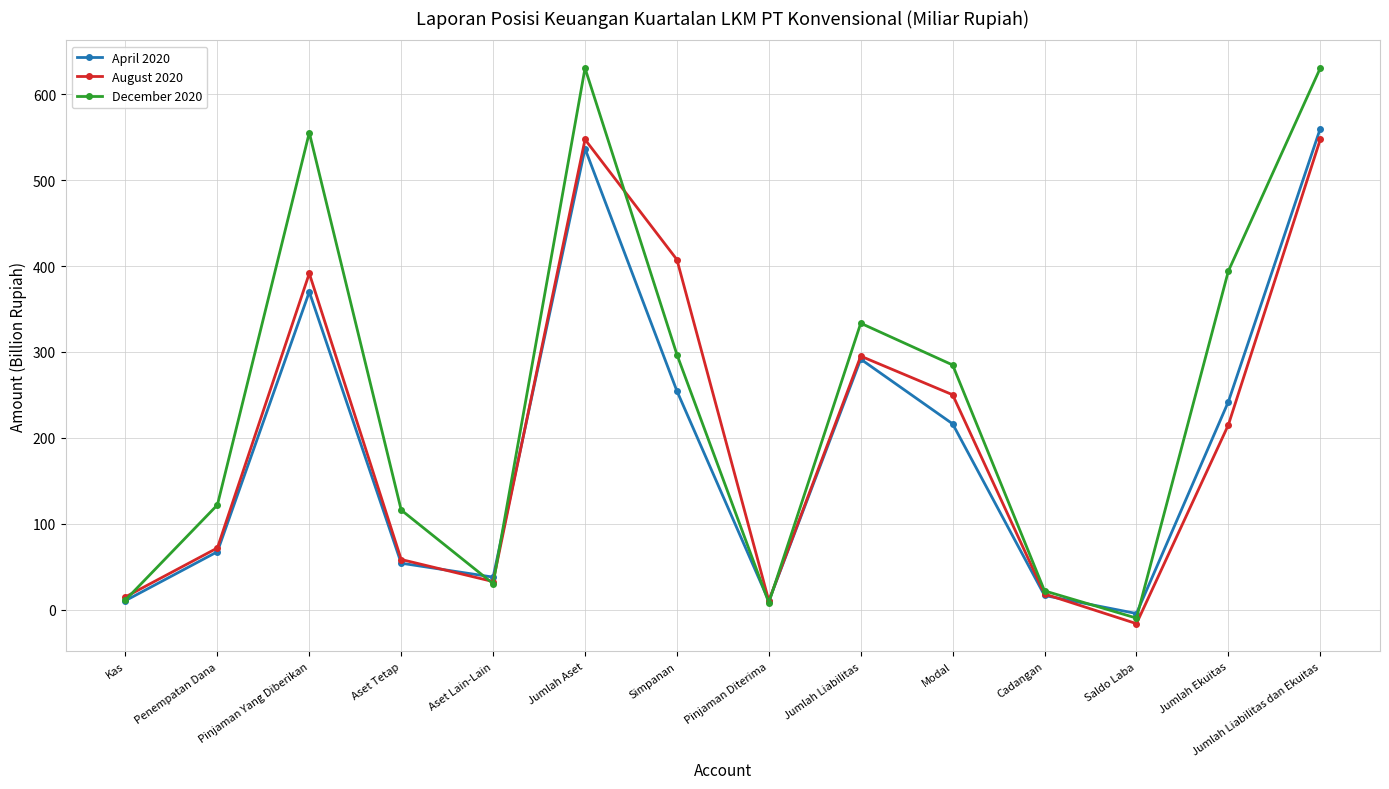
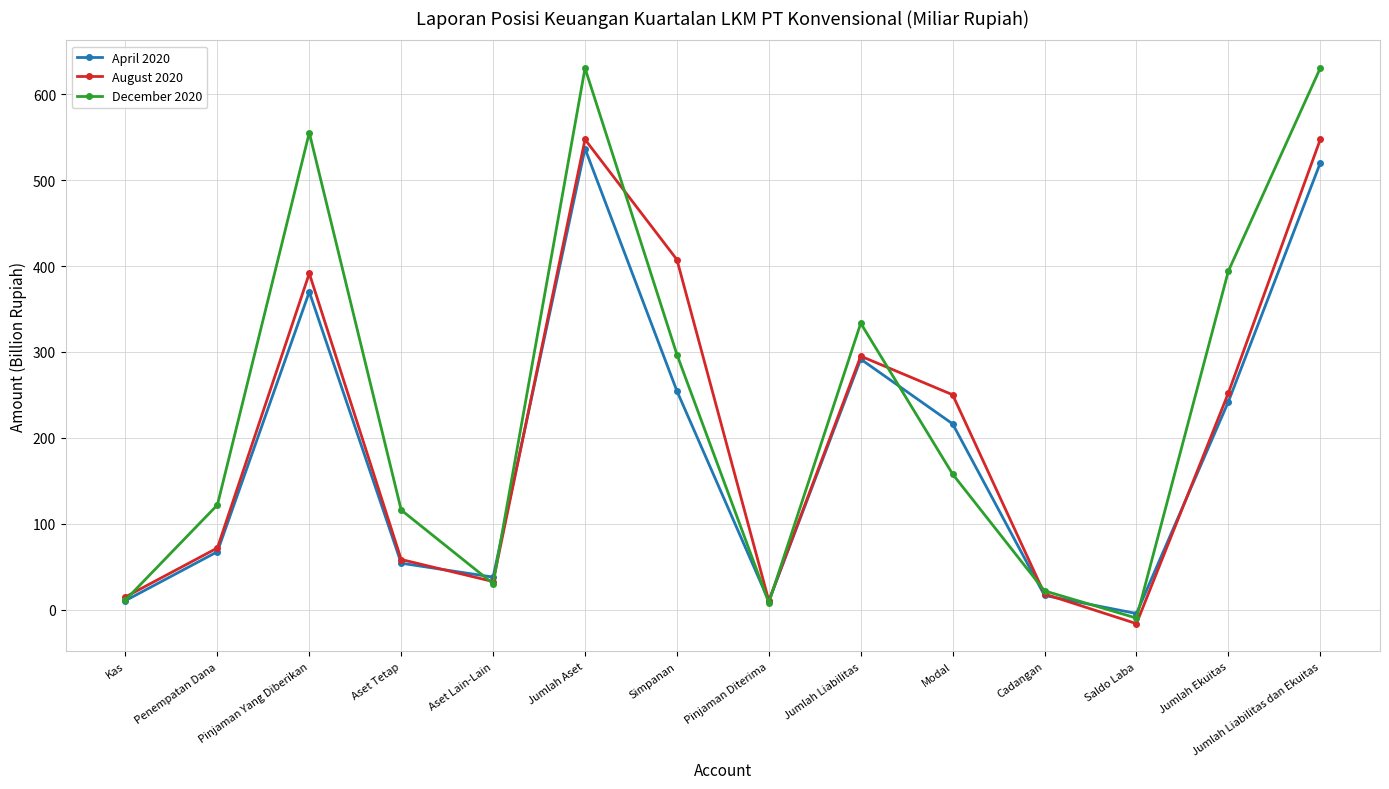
December 2020, Modal: 280 -> 160
August 2020, Jumlah Ekuitas: 220 -> 250
April 2020, Jumlah Liabilitas dan Ekuitas: 560 -> 520
